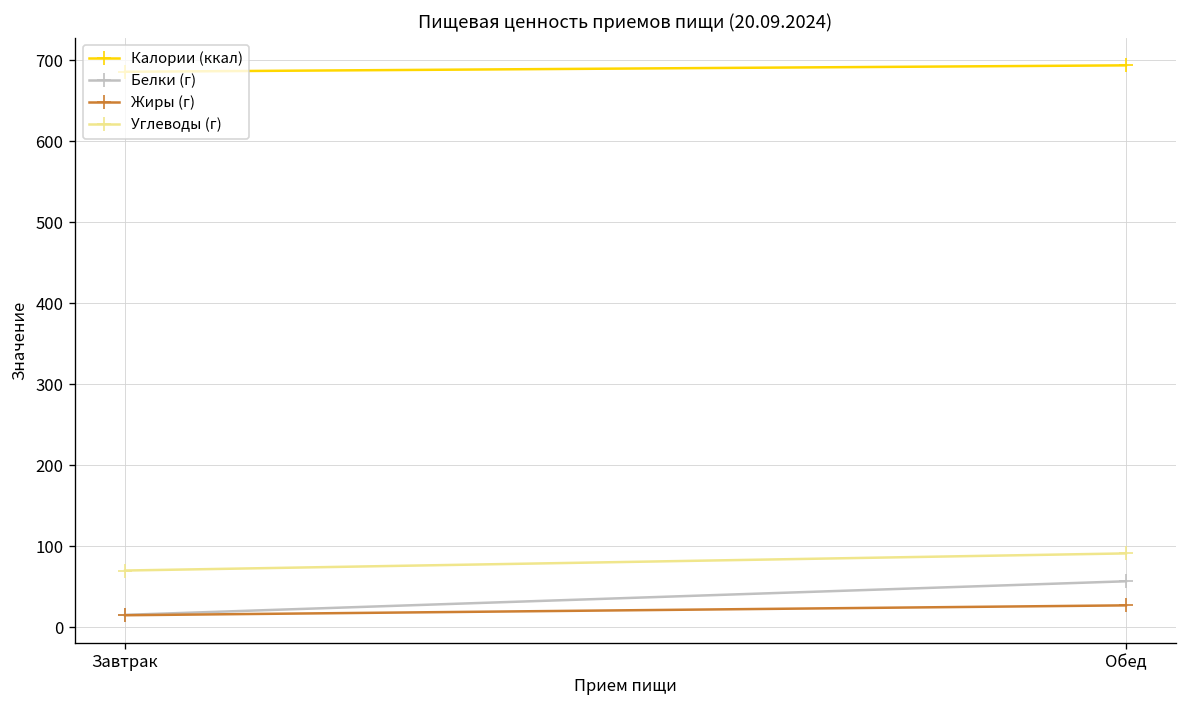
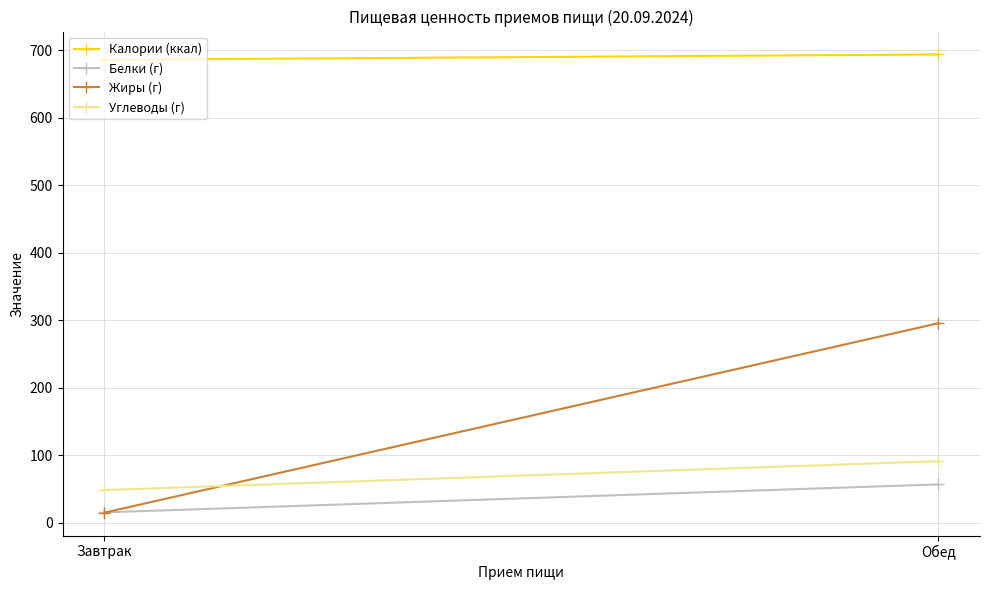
Углеводы (г), Завтрак: 70 -> 50
Жиры (г), Обед: 30 -> 300
